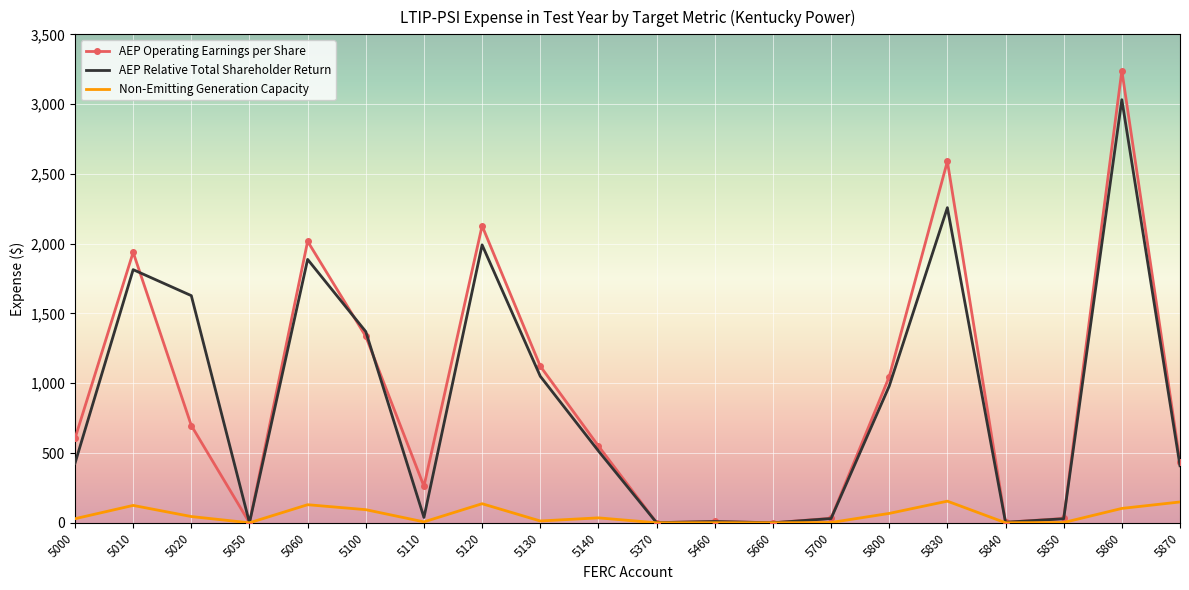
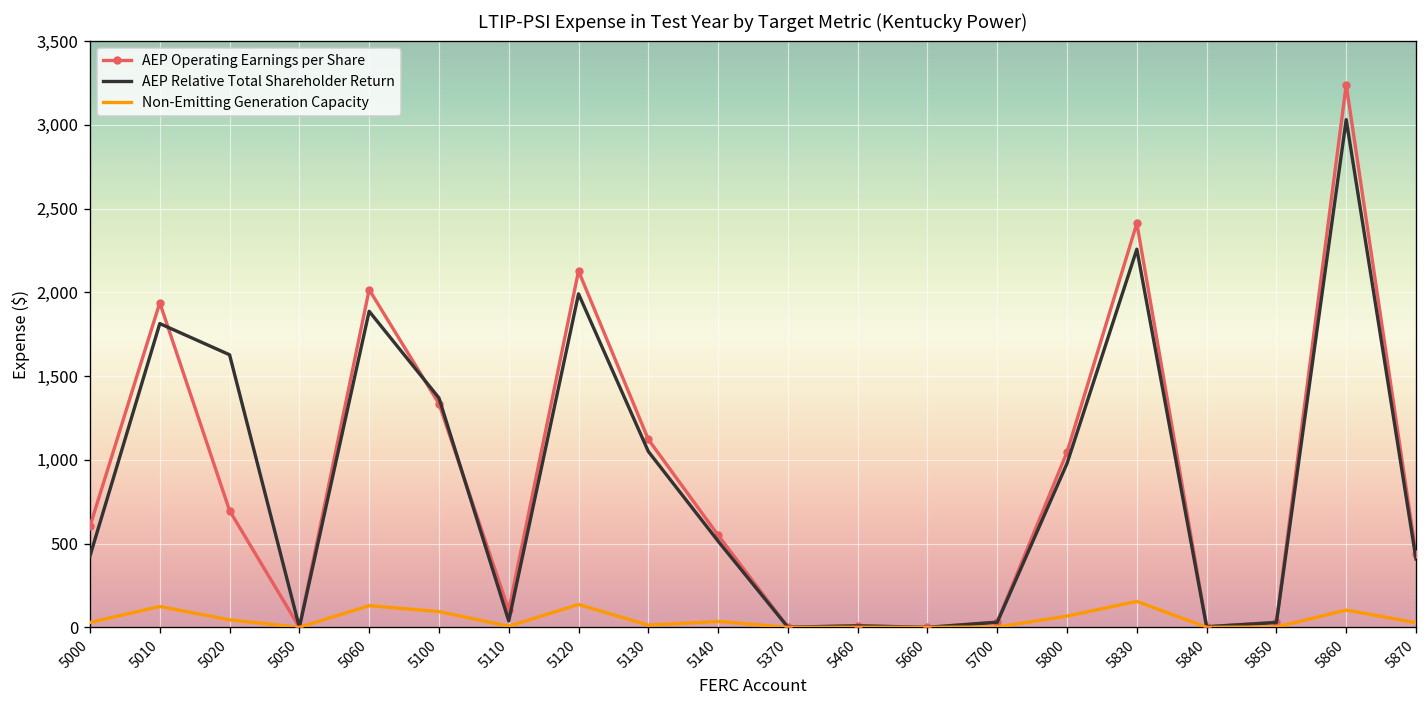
AEP Operating Earnings per Share, 5110: 260 -> 100
AEP Operating Earnings per Share, 5830: 2,590 -> 2,410
Non-Emitting Generation Capacity, 5870: 150 -> 30
